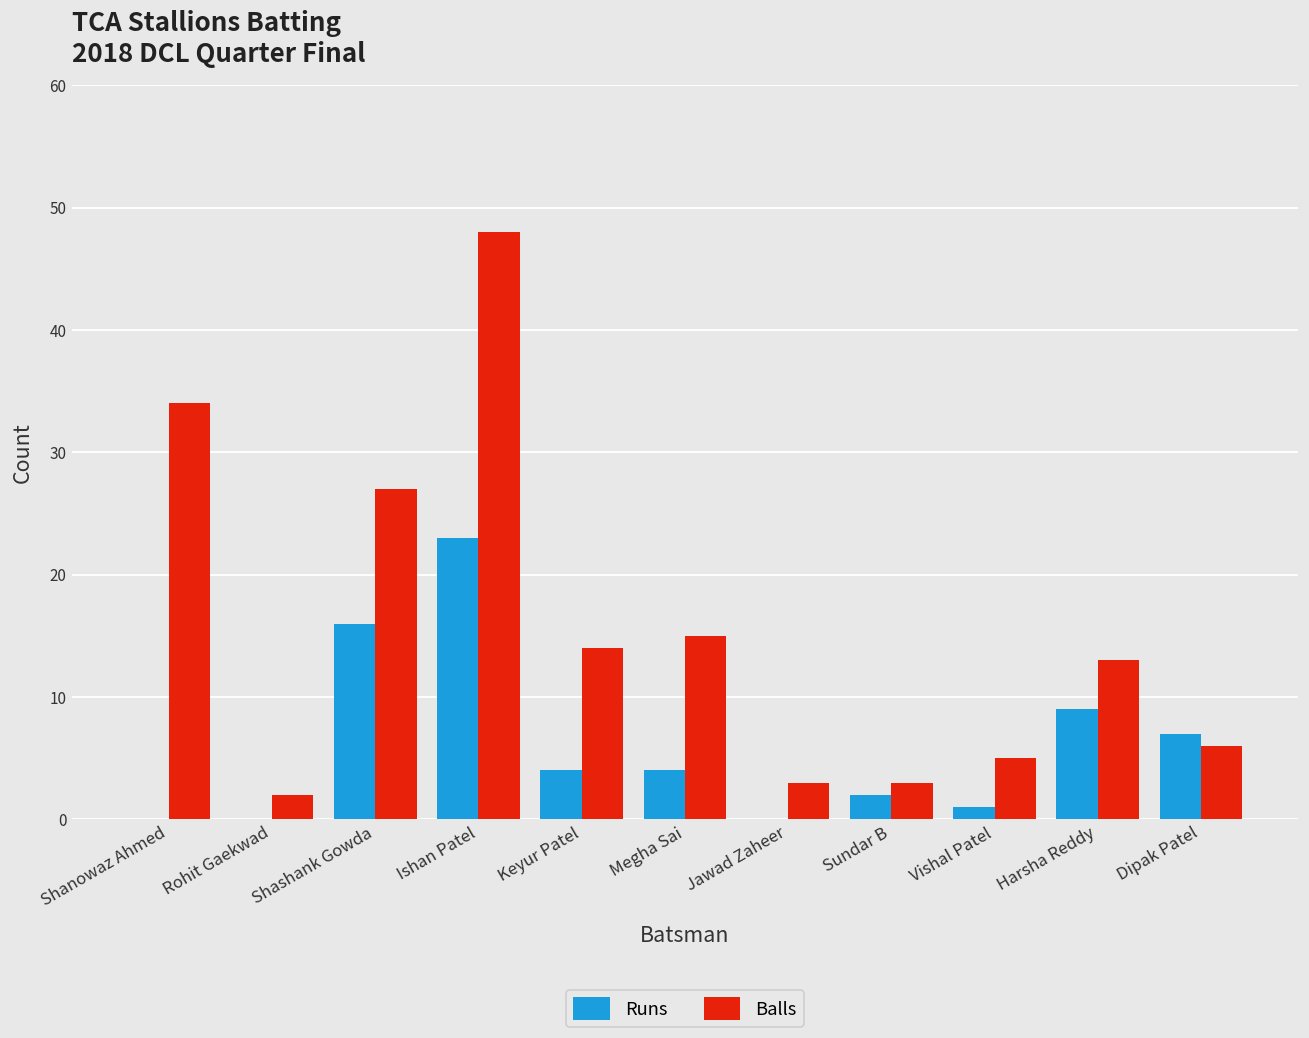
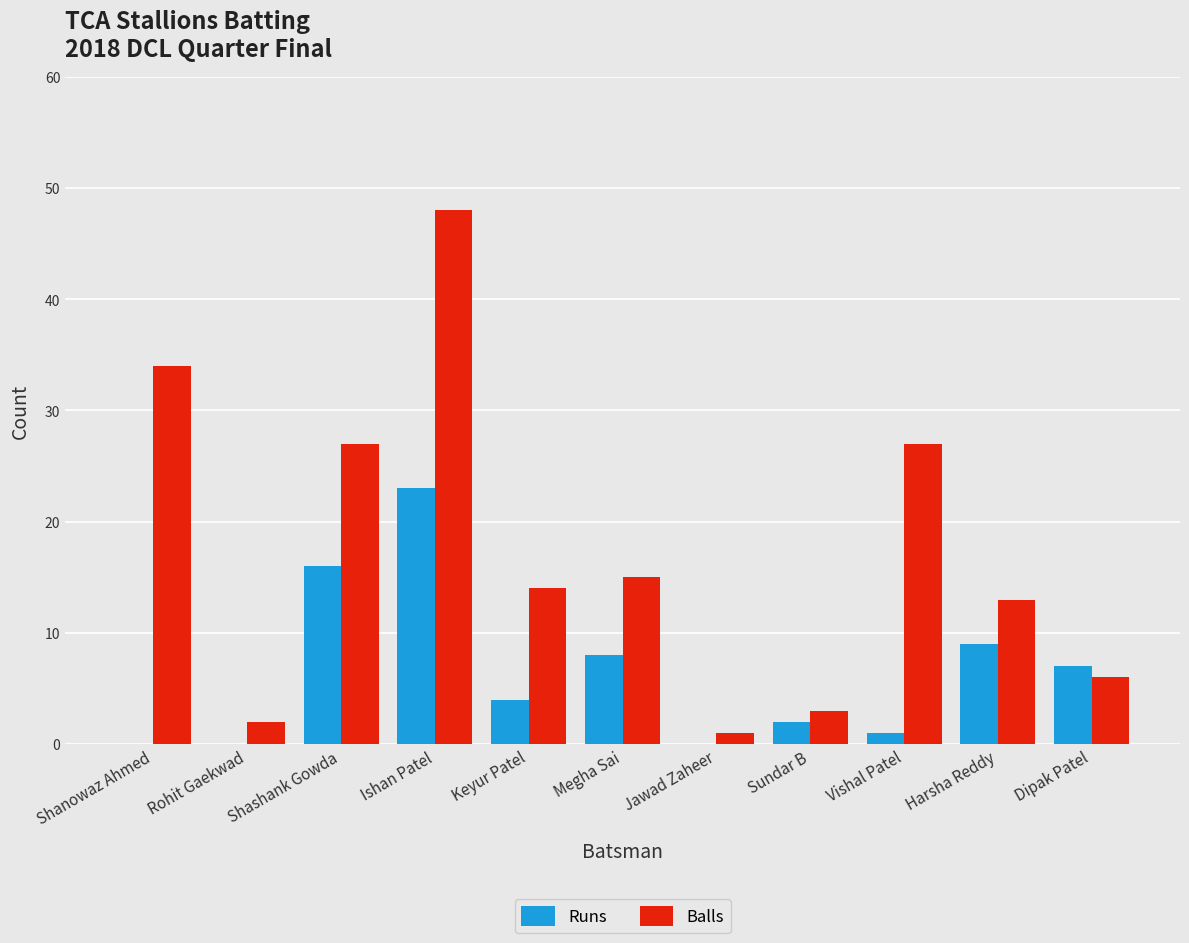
Runs, Megha Sai: 4 -> 8
Balls, Jawad Zaheer: 3 -> 1
Balls, Vishal Patel: 5 -> 27
